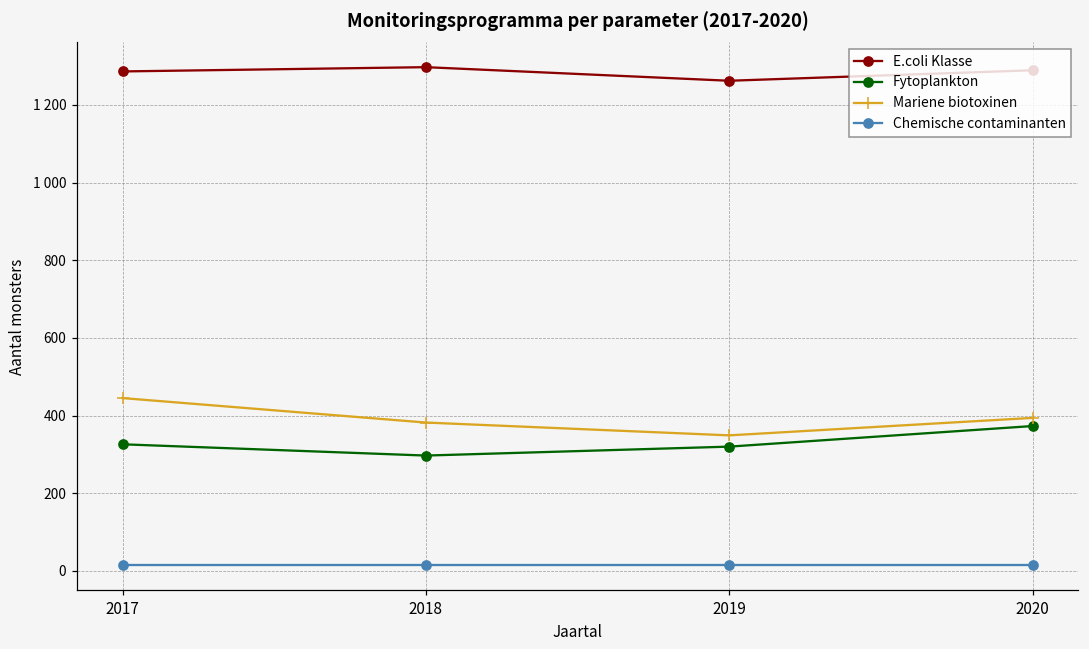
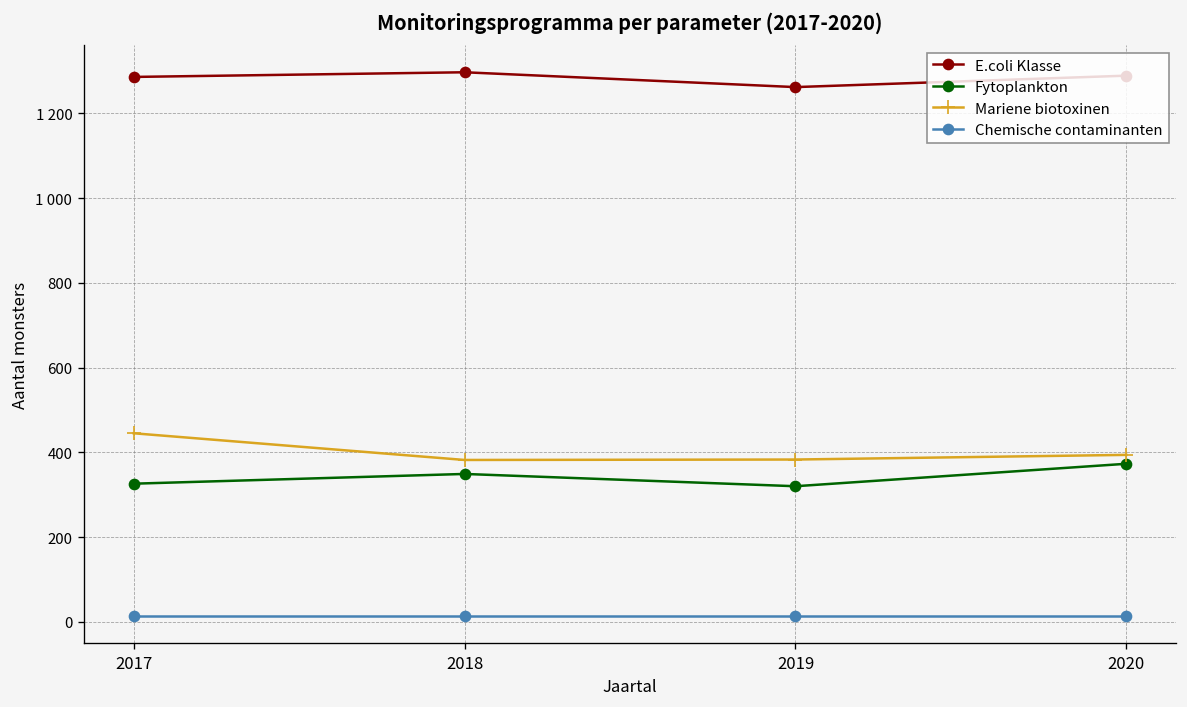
Fytoplankton, 2018: 300 -> 350
Mariene biotoxinen, 2019: 350 -> 380
